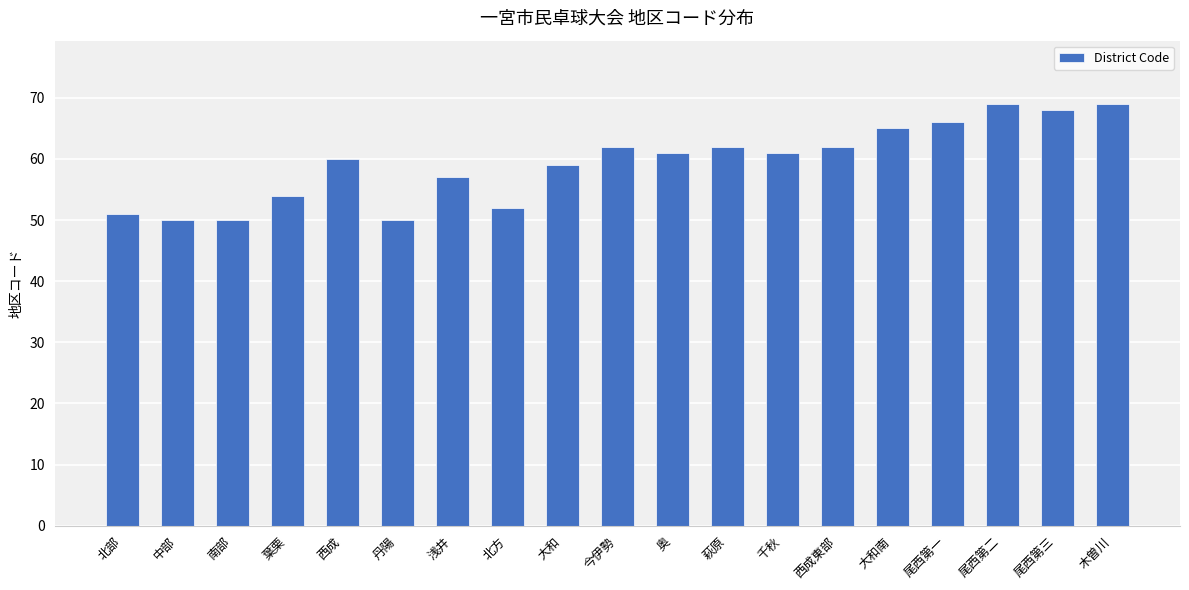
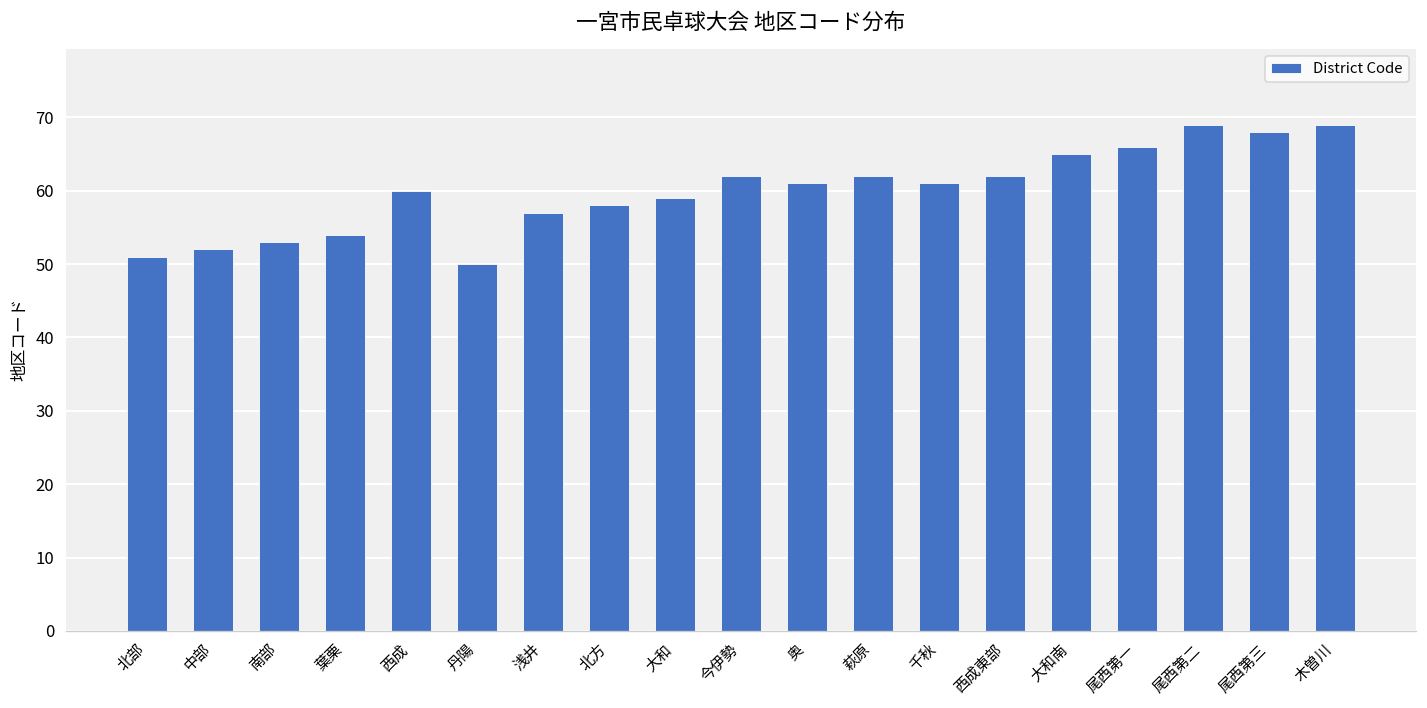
中部: 50 -> 52
南部: 50 -> 53
北方: 52 -> 58
